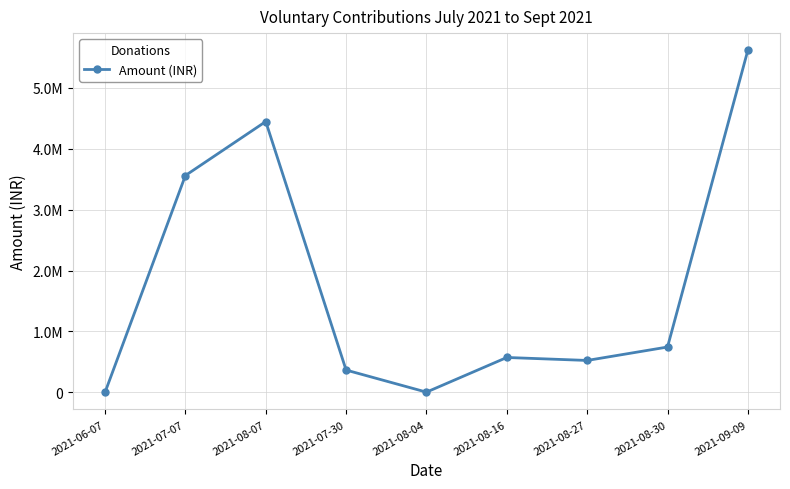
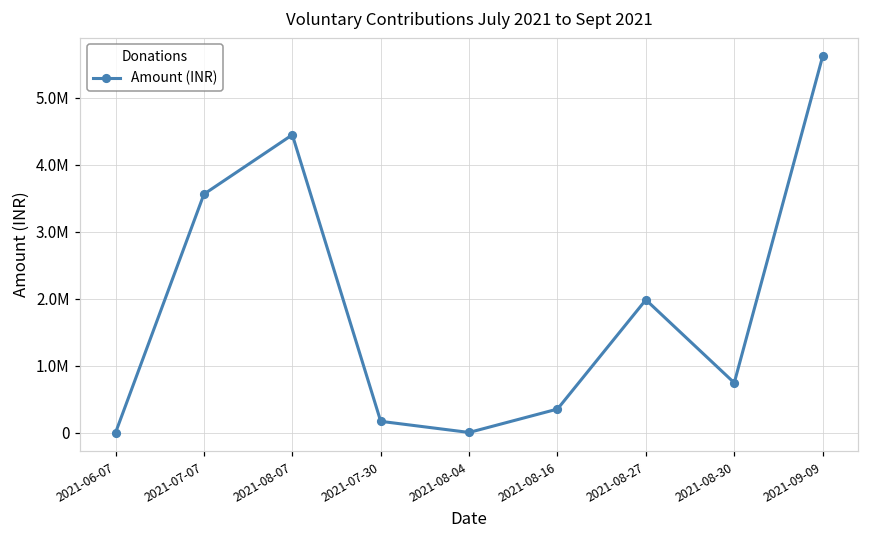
2021-07-30: 400000 -> 200000
2021-08-16: 600000 -> 400000
2021-08-27: 500000 -> 2000000
